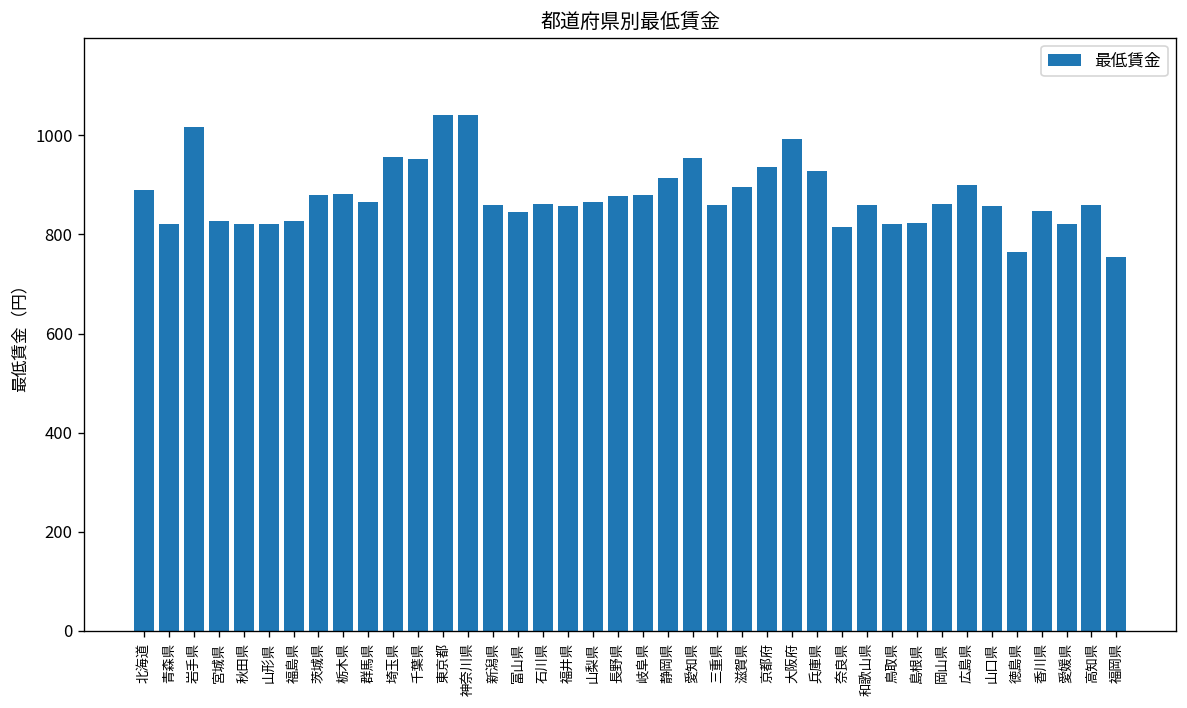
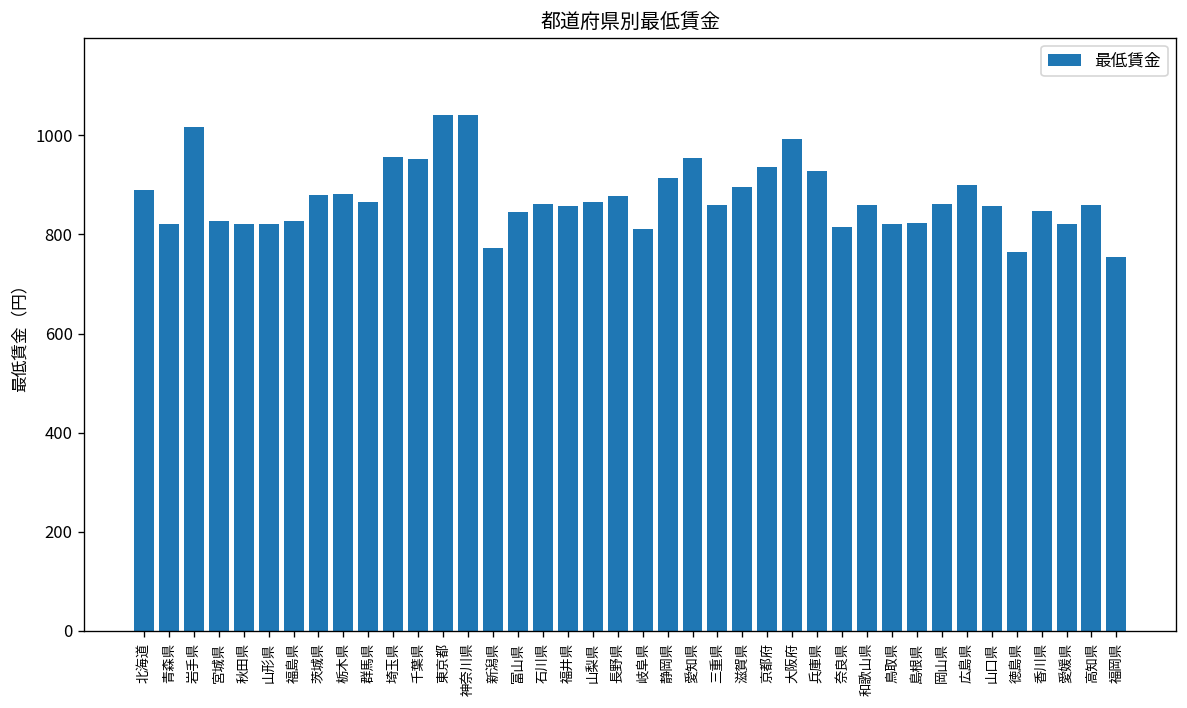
新潟県: 860 -> 770
岐阜県: 880 -> 810
